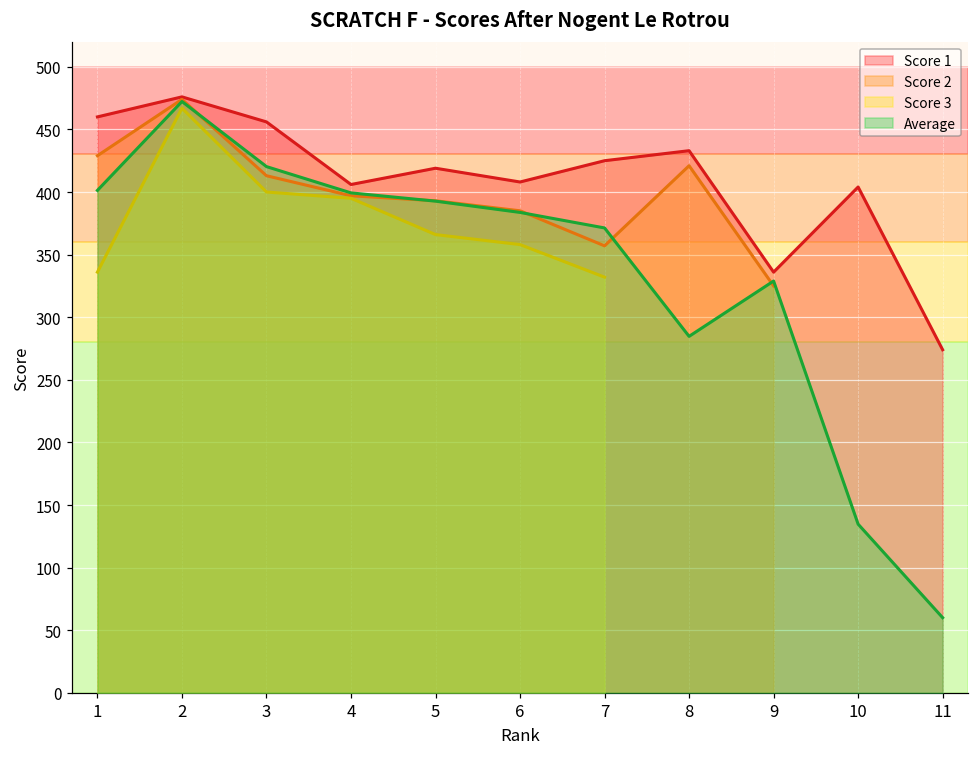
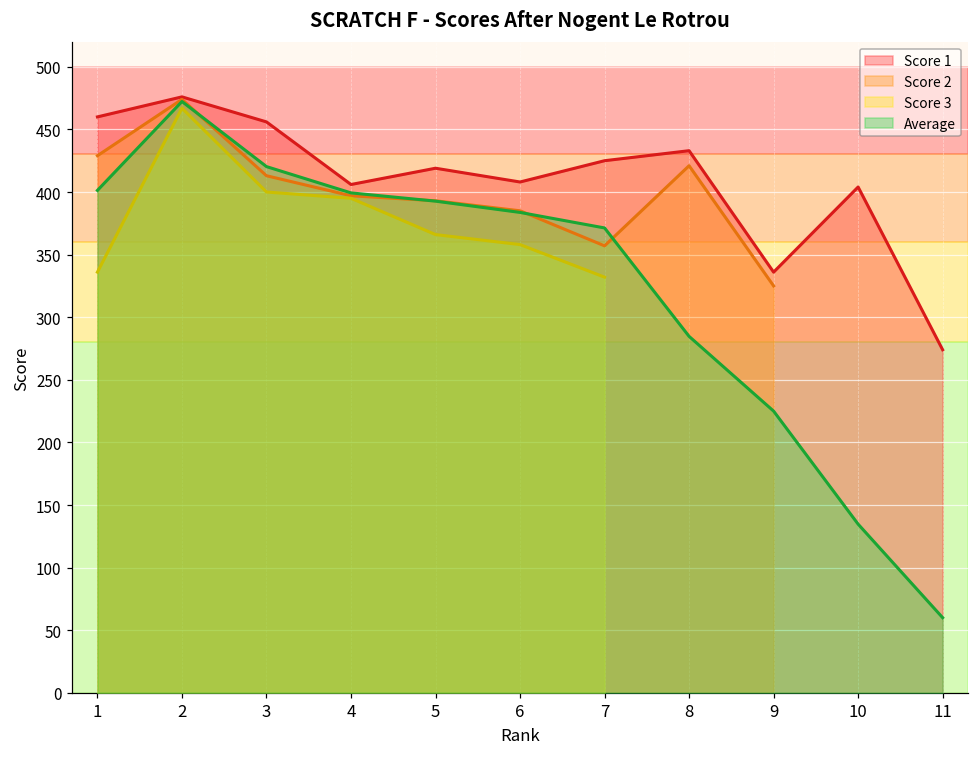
Average, 9: 329 -> 225
